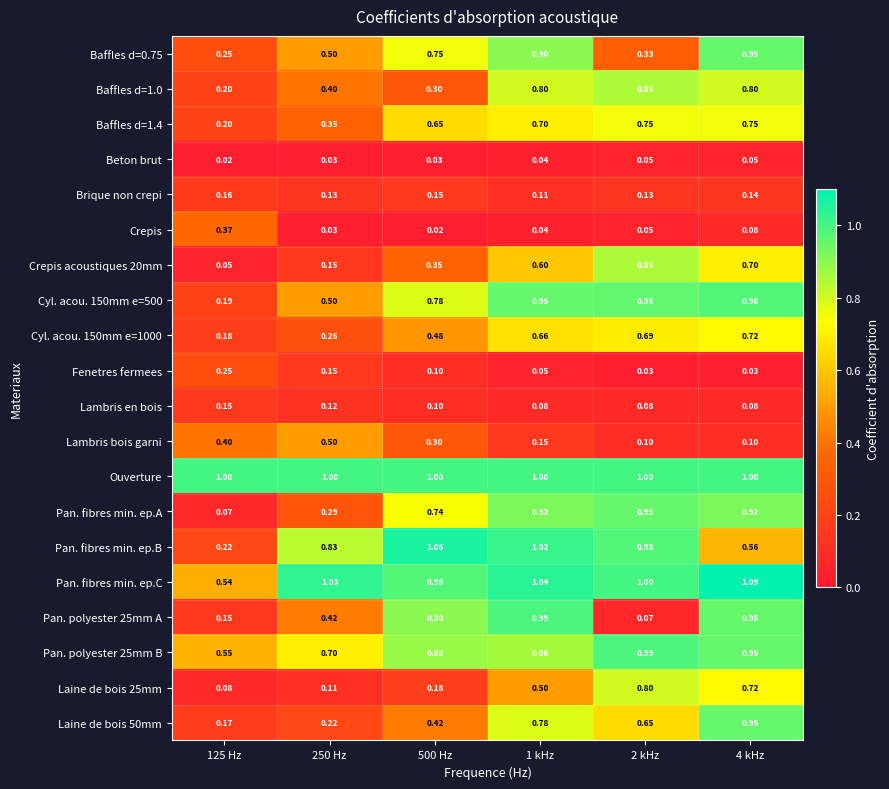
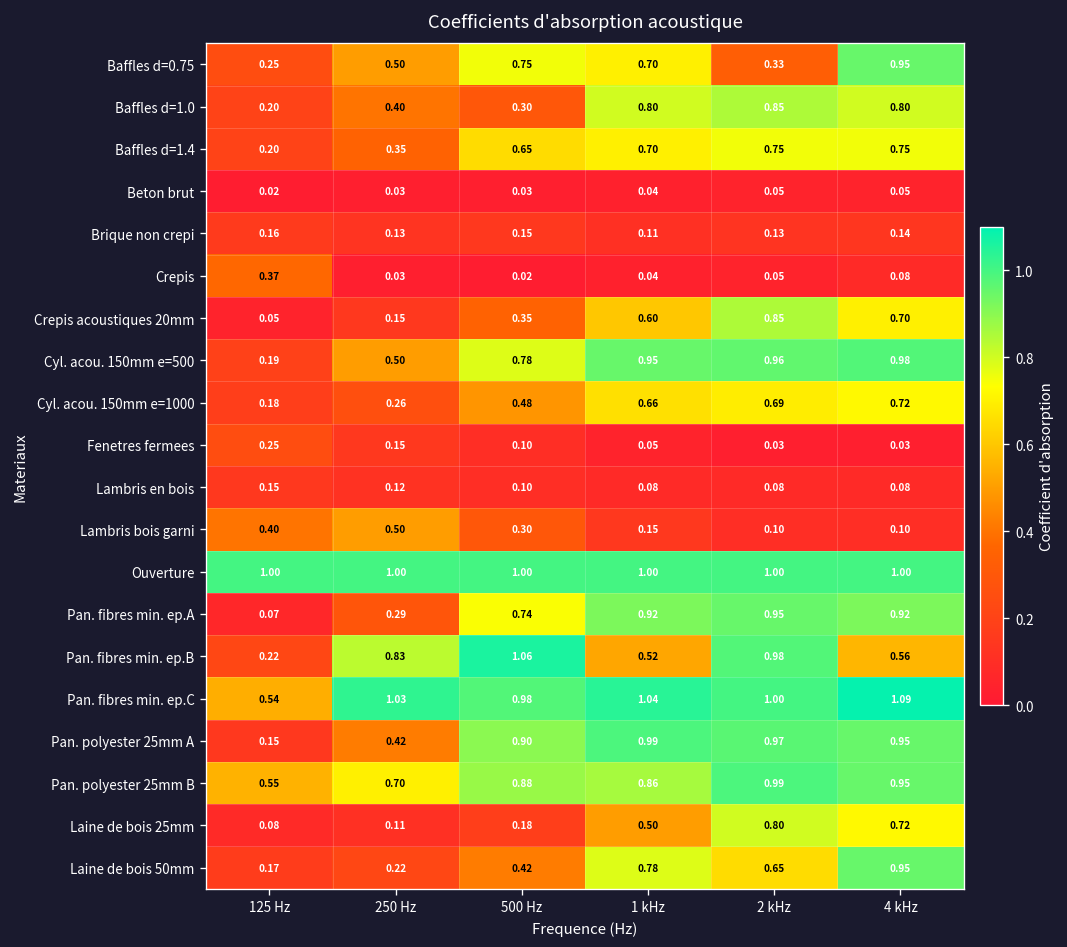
Baffles d=0.75, 1 kHz: 0.90 -> 0.70
Pan. fibres min. ep.B, 1 kHz: 1.02 -> 0.52
Pan. polyester 25mm A, 2 kHz: 0.07 -> 0.97
